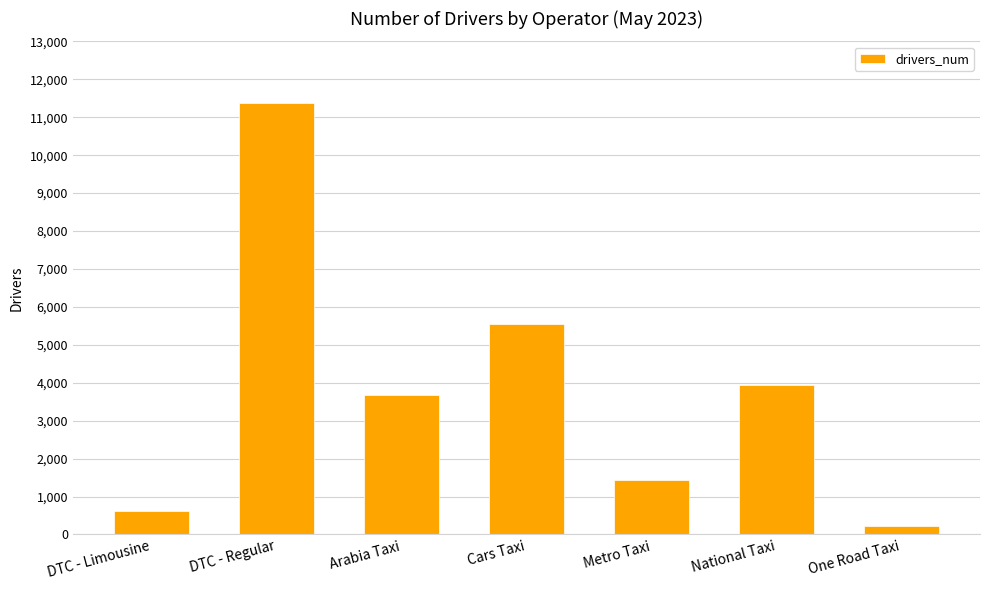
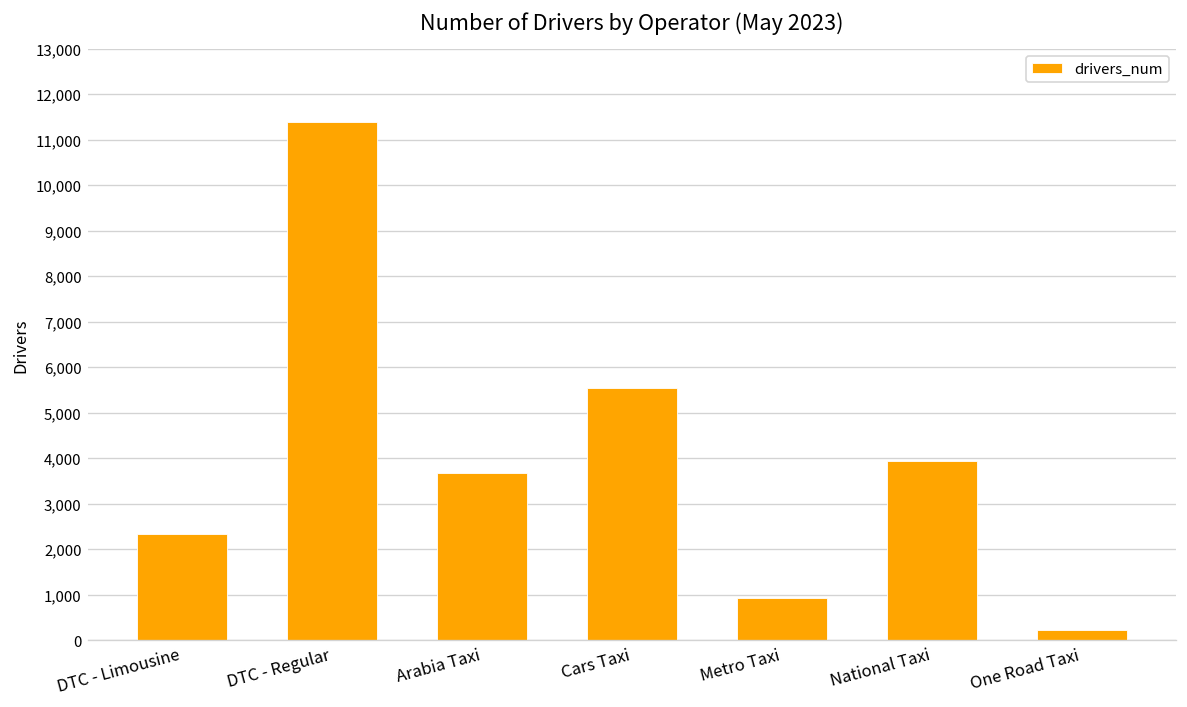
DTC - Limousine: 600 -> 2,300
Metro Taxi: 1,400 -> 900
